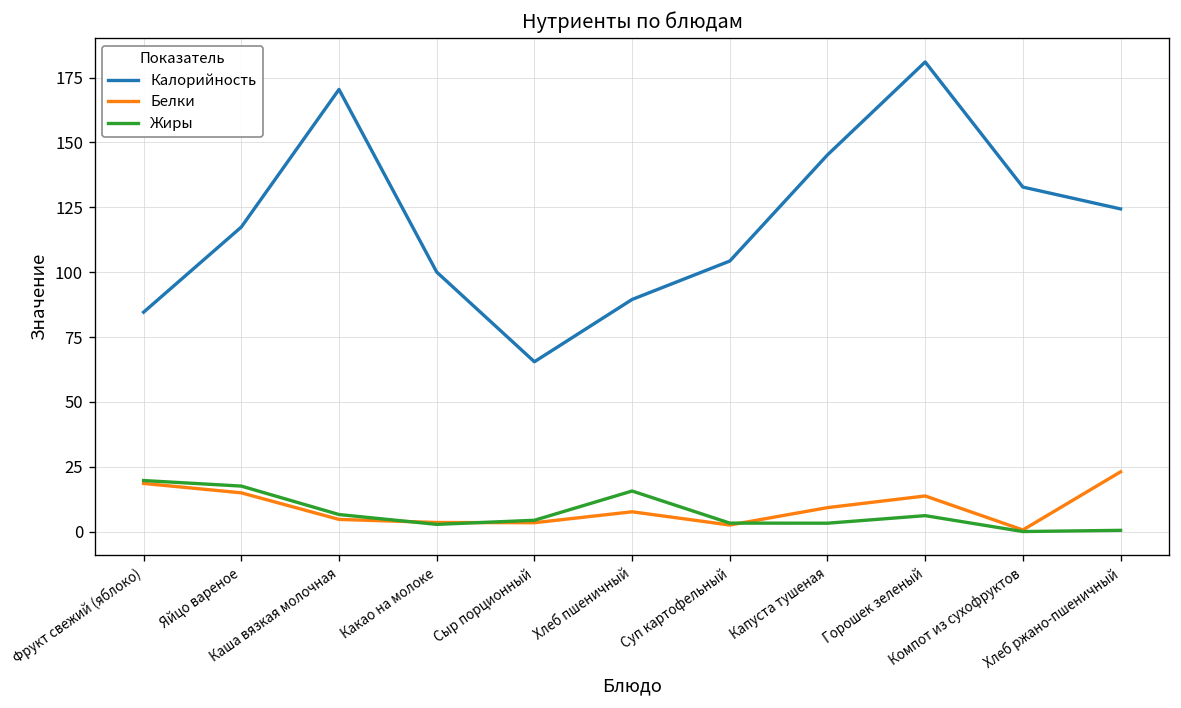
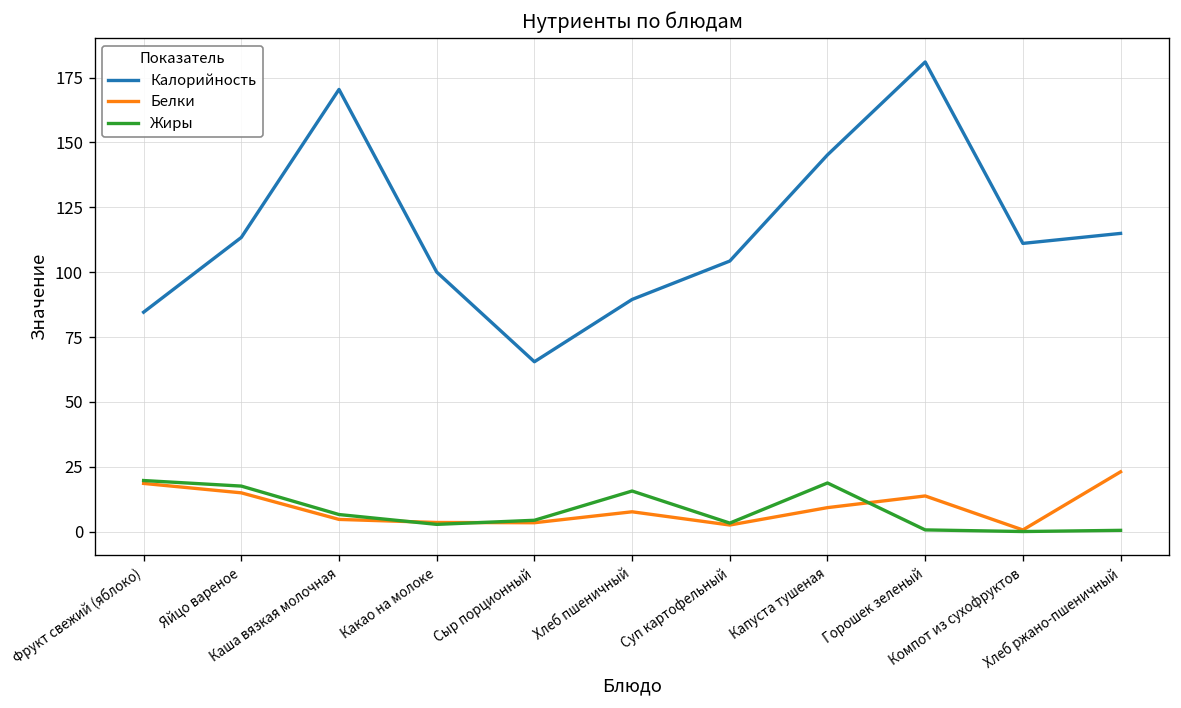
Калорийность, Яйцо вареное: 117 -> 113
Жиры, Капуста тушеная: 3 -> 19
Жиры, Горошек зеленый: 6 -> 1
Калорийность, Компот из сухофруктов: 133 -> 111
Калорийность, Хлеб ржано-пшеничный: 124 -> 115
